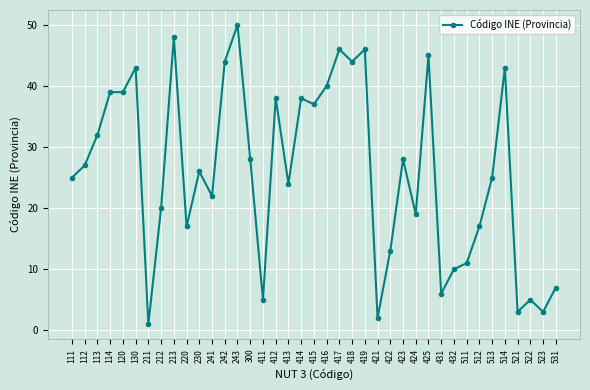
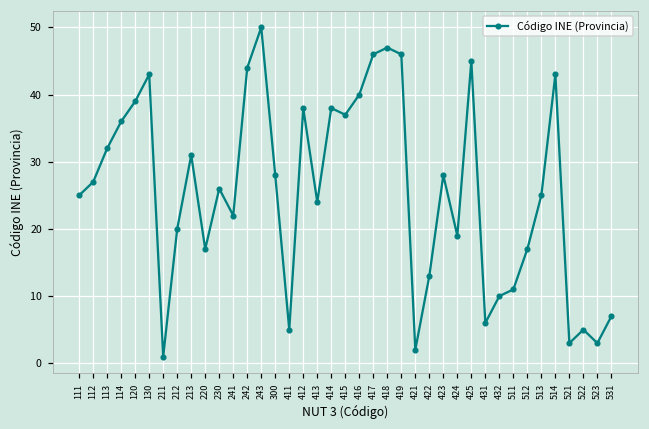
114: 39 -> 36
213: 48 -> 31
418: 44 -> 47
